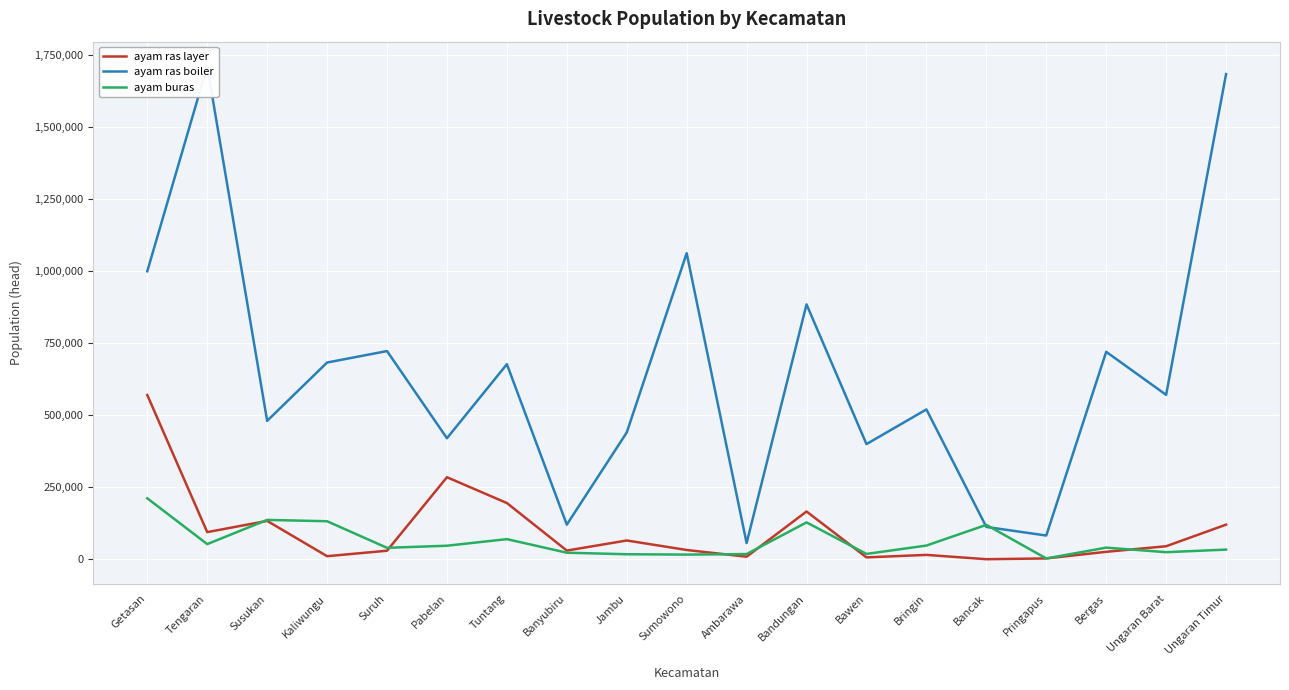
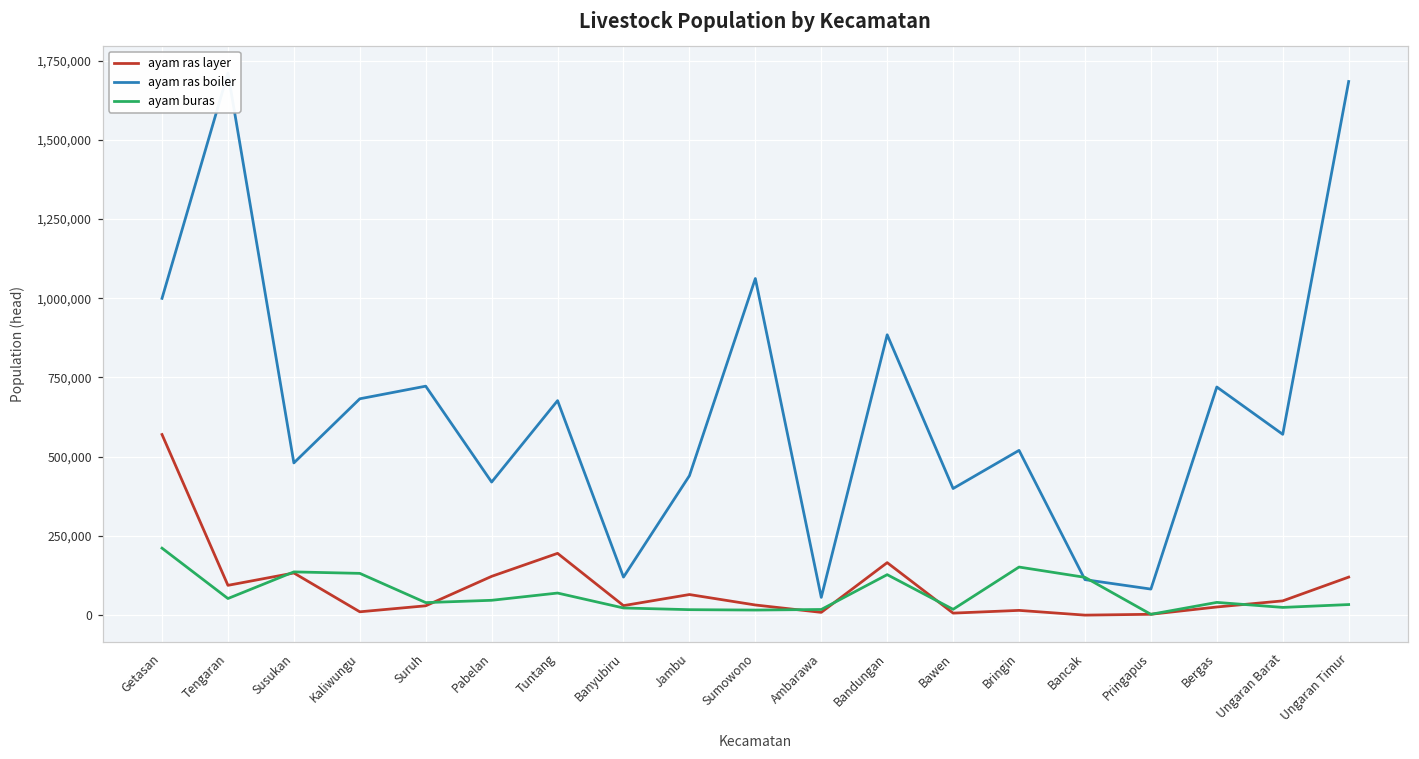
ayam ras layer, Pabelan: 280,000 -> 120,000
ayam buras, Bringin: 50,000 -> 150,000
